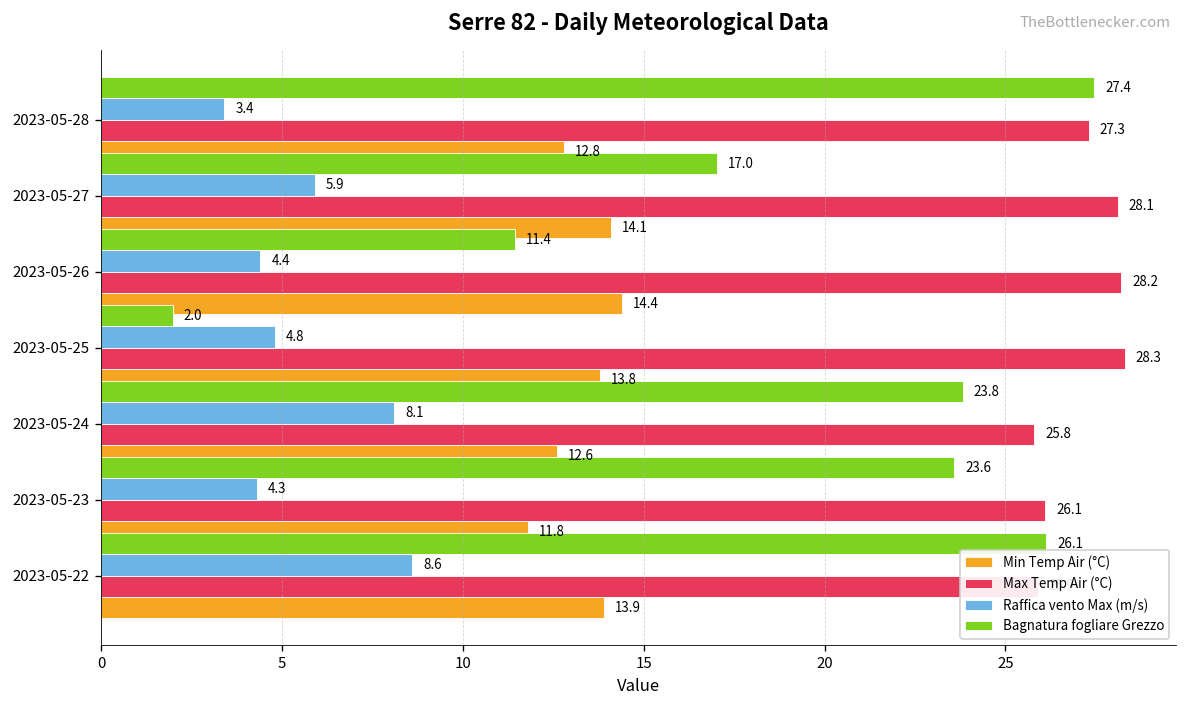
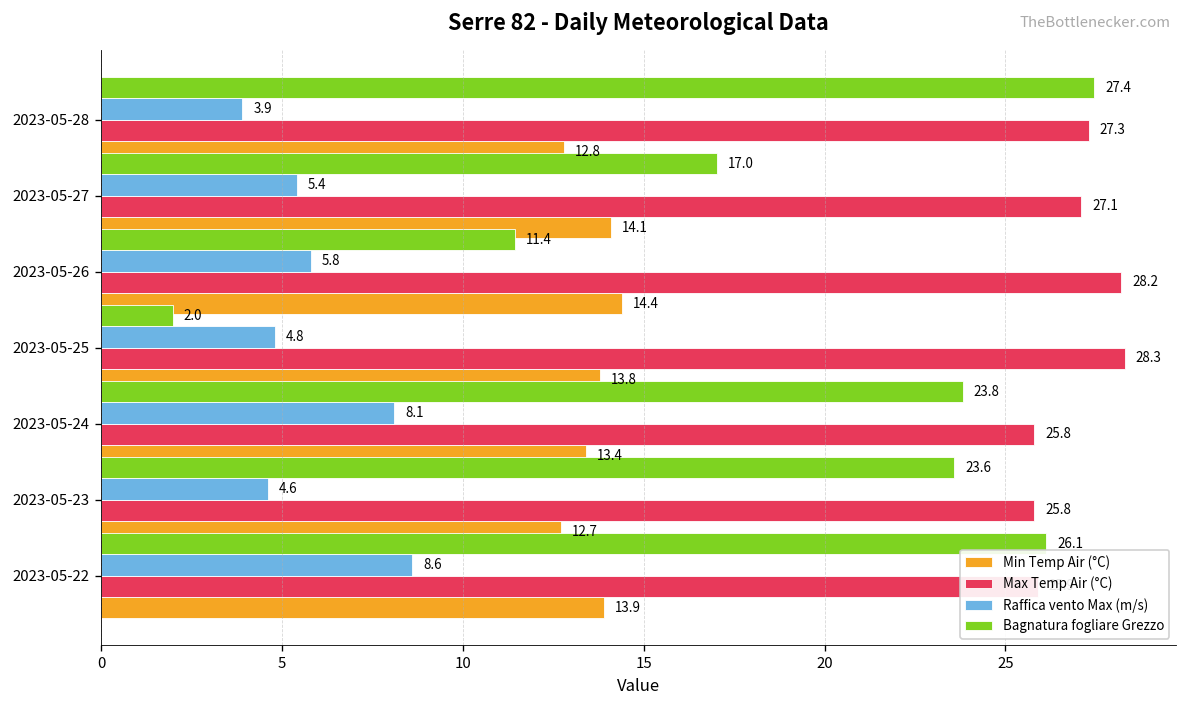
Raffica vento Max (m/s), 2023-05-28: 3.4 -> 3.9
Raffica vento Max (m/s), 2023-05-27: 5.9 -> 5.4
Max Temp Air (°C), 2023-05-27: 28.1 -> 27.1
Raffica vento Max (m/s), 2023-05-26: 4.4 -> 5.8
Min Temp Air (°C), 2023-05-24: 12.6 -> 13.4
Raffica vento Max (m/s), 2023-05-23: 4.3 -> 4.6
Max Temp Air (°C), 2023-05-23: 26.1 -> 25.8
Min Temp Air (°C), 2023-05-23: 11.8 -> 12.7
